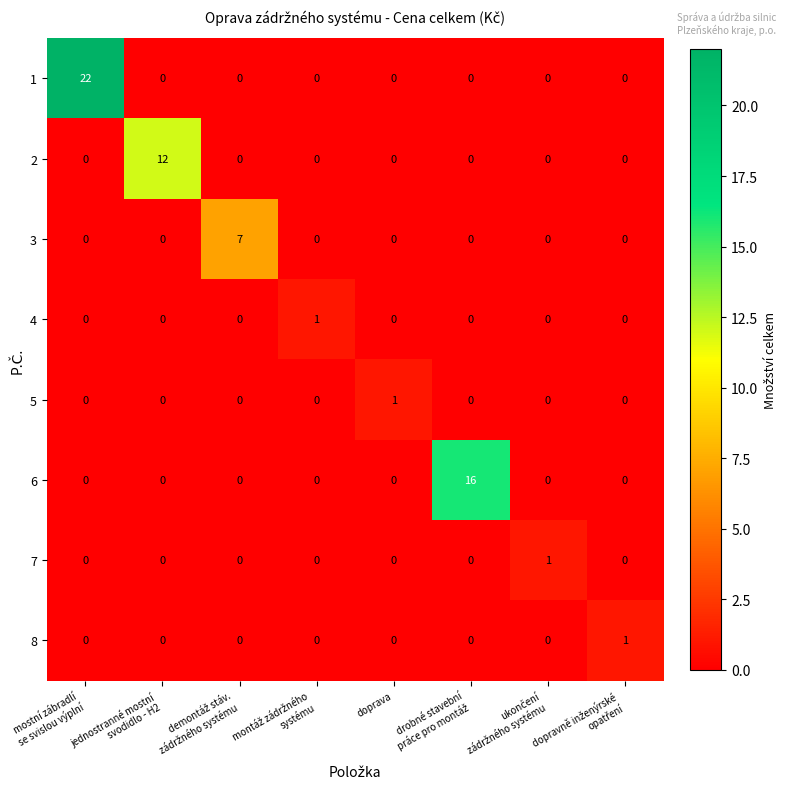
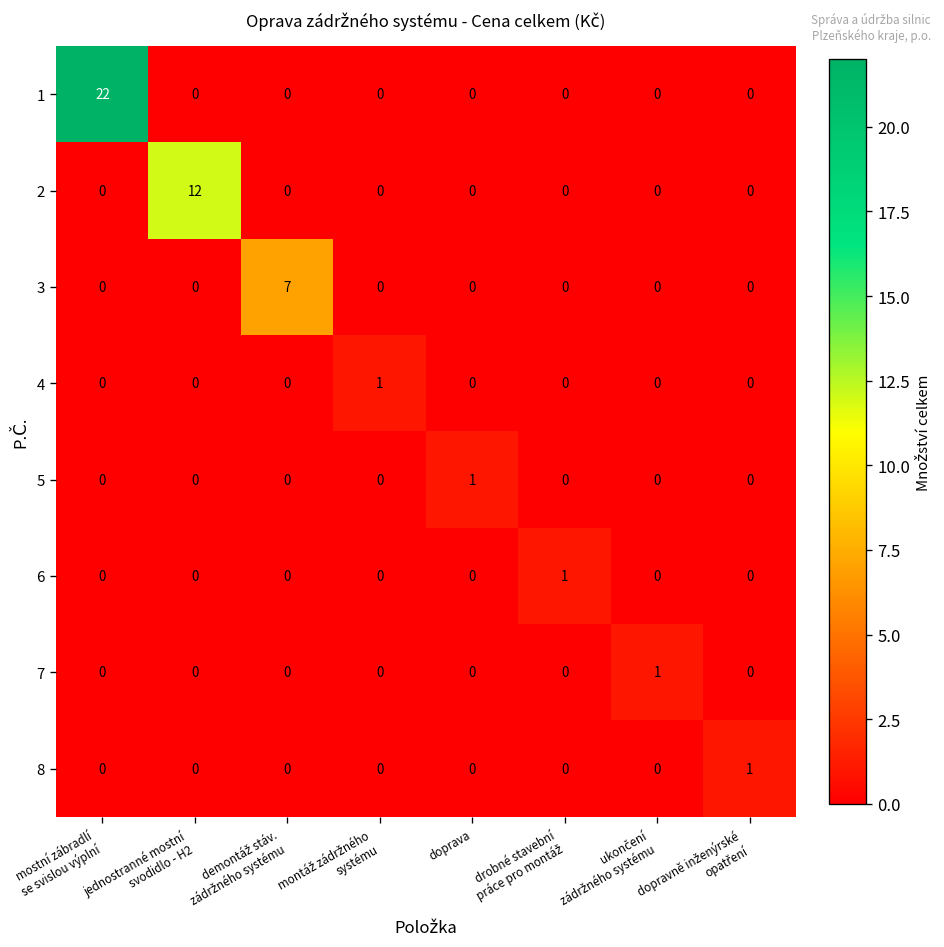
6, drobné stavební práce pro montáž: 16 -> 1
